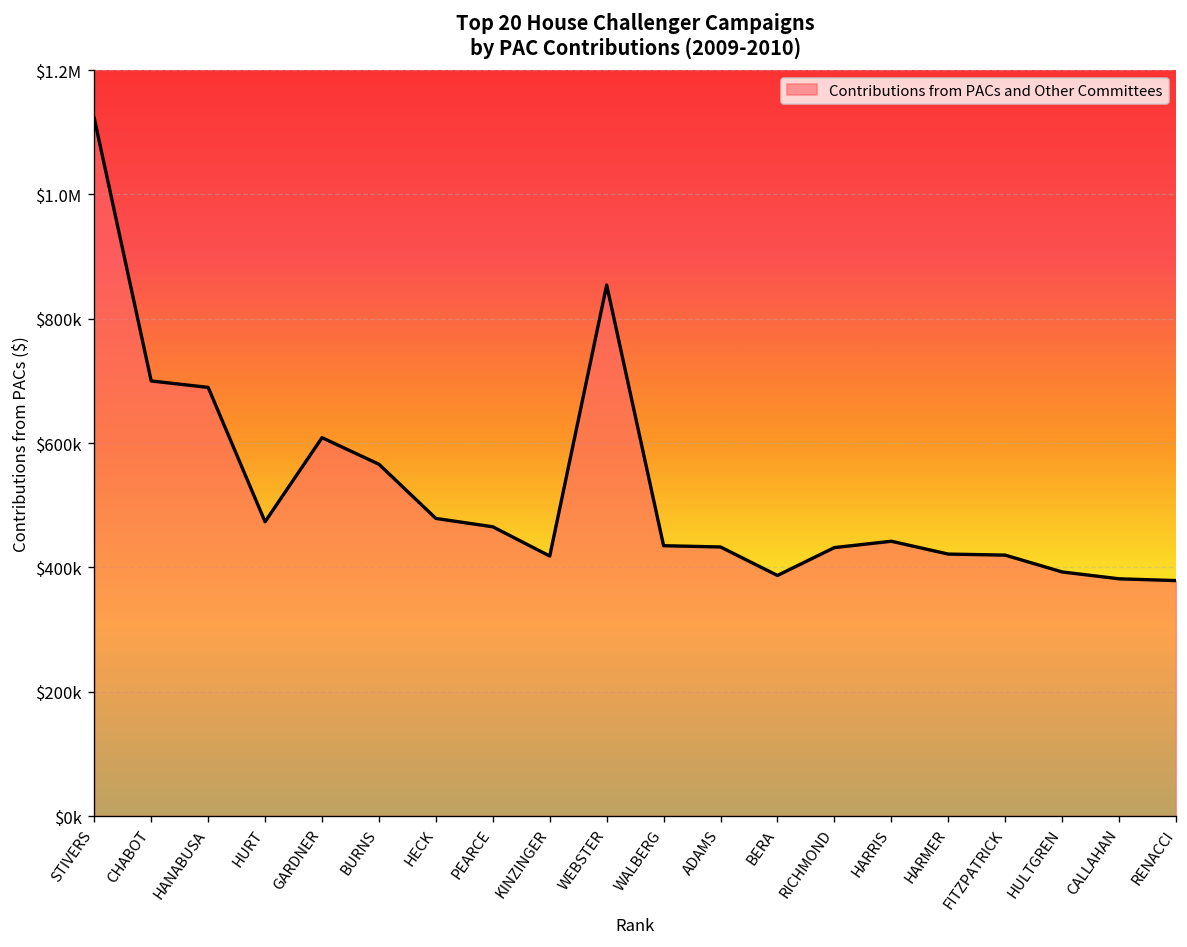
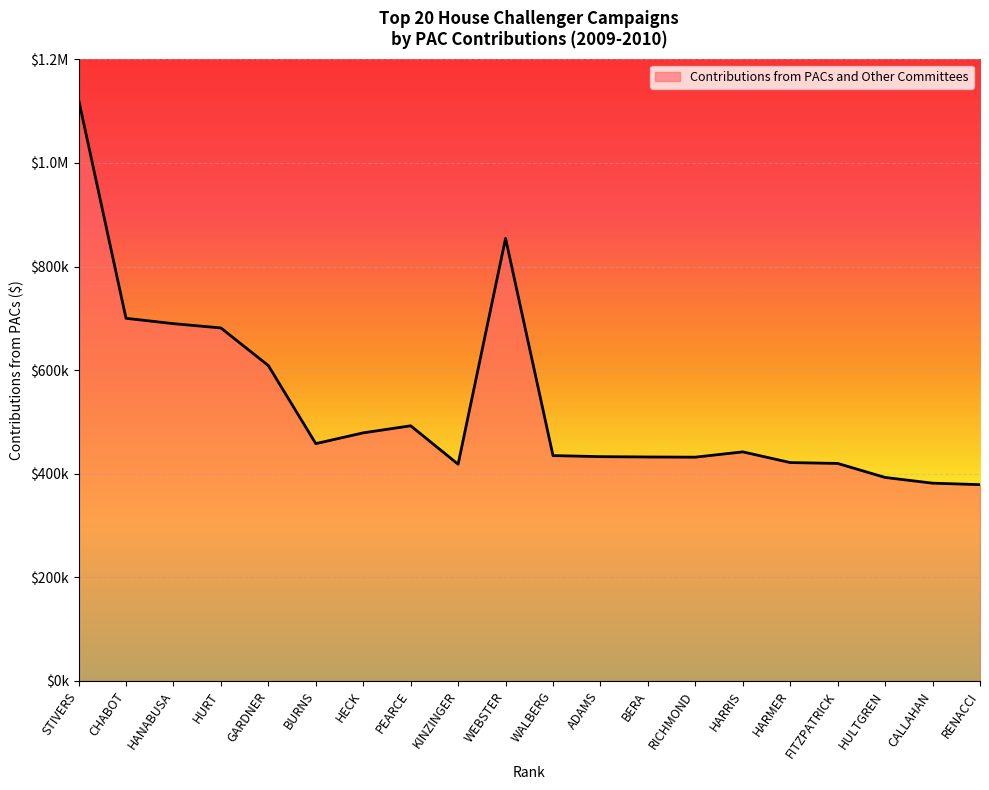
HURT: $470000 -> $680000
BURNS: $570000 -> $460000
PEARCE: $470000 -> $490000
BERA: $390000 -> $430000
